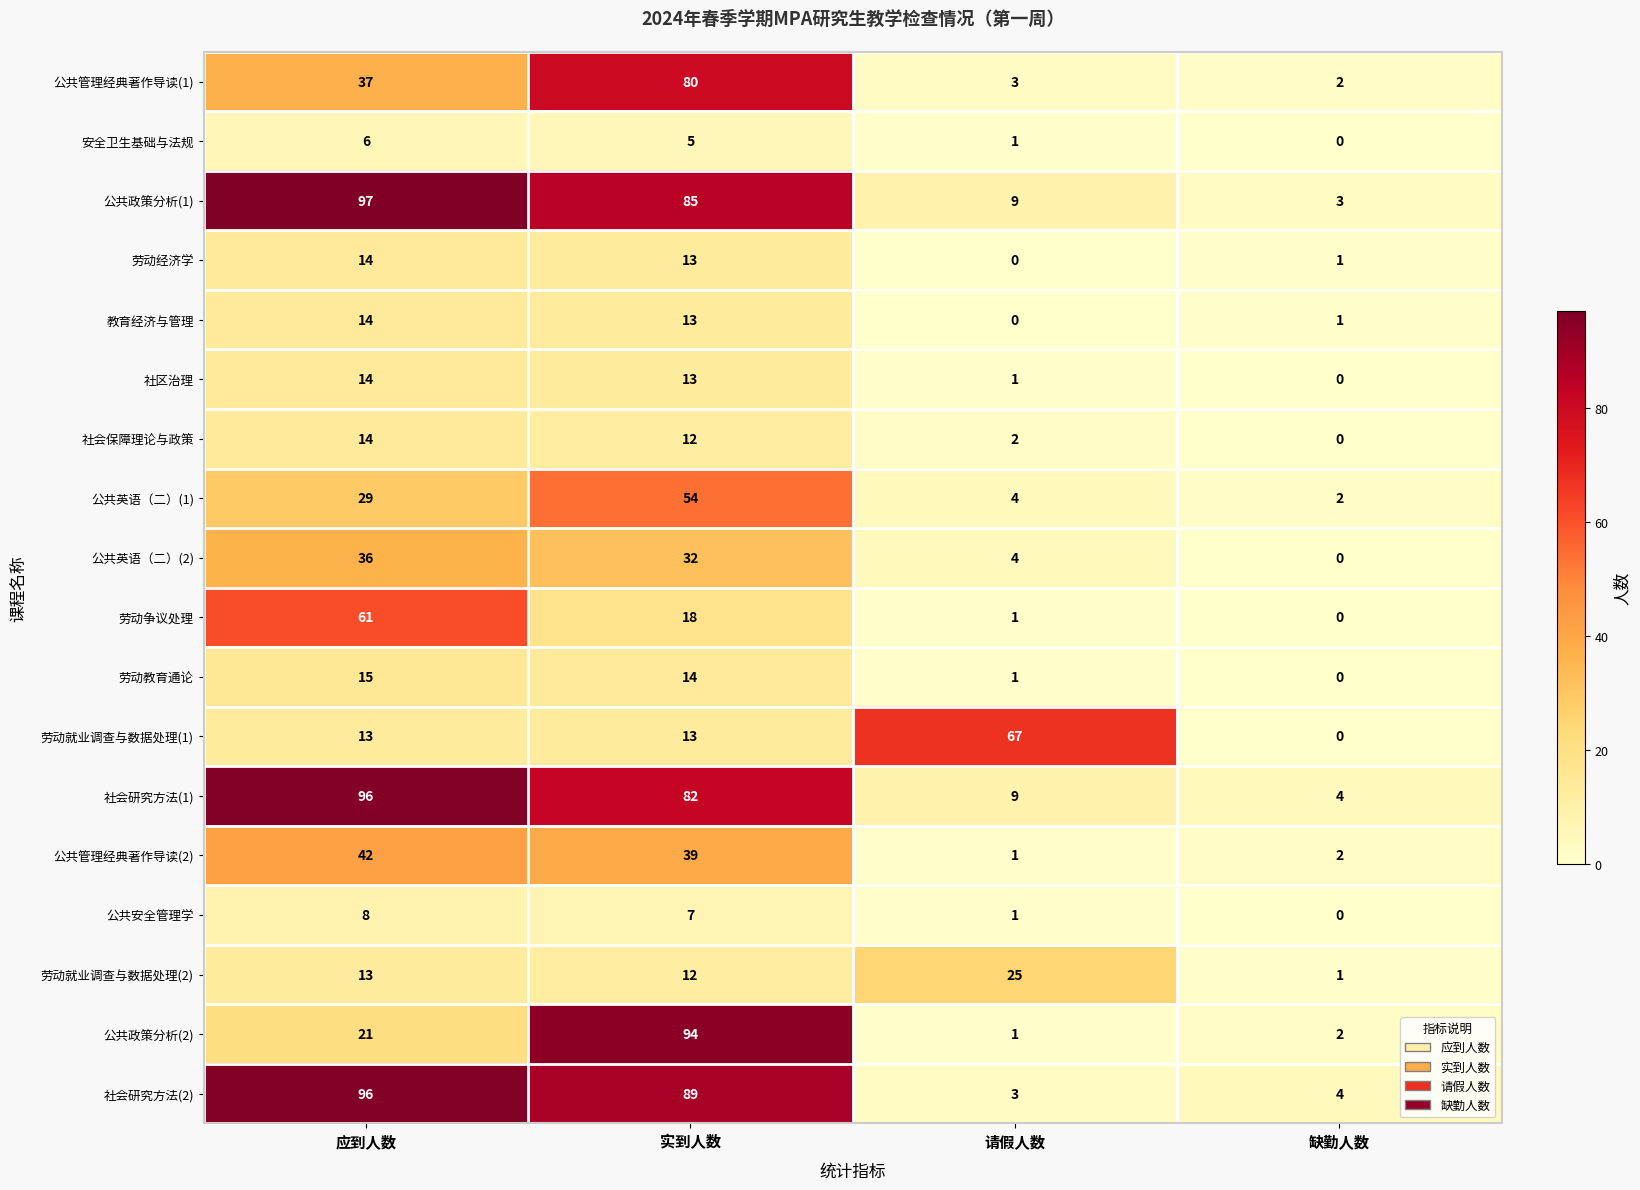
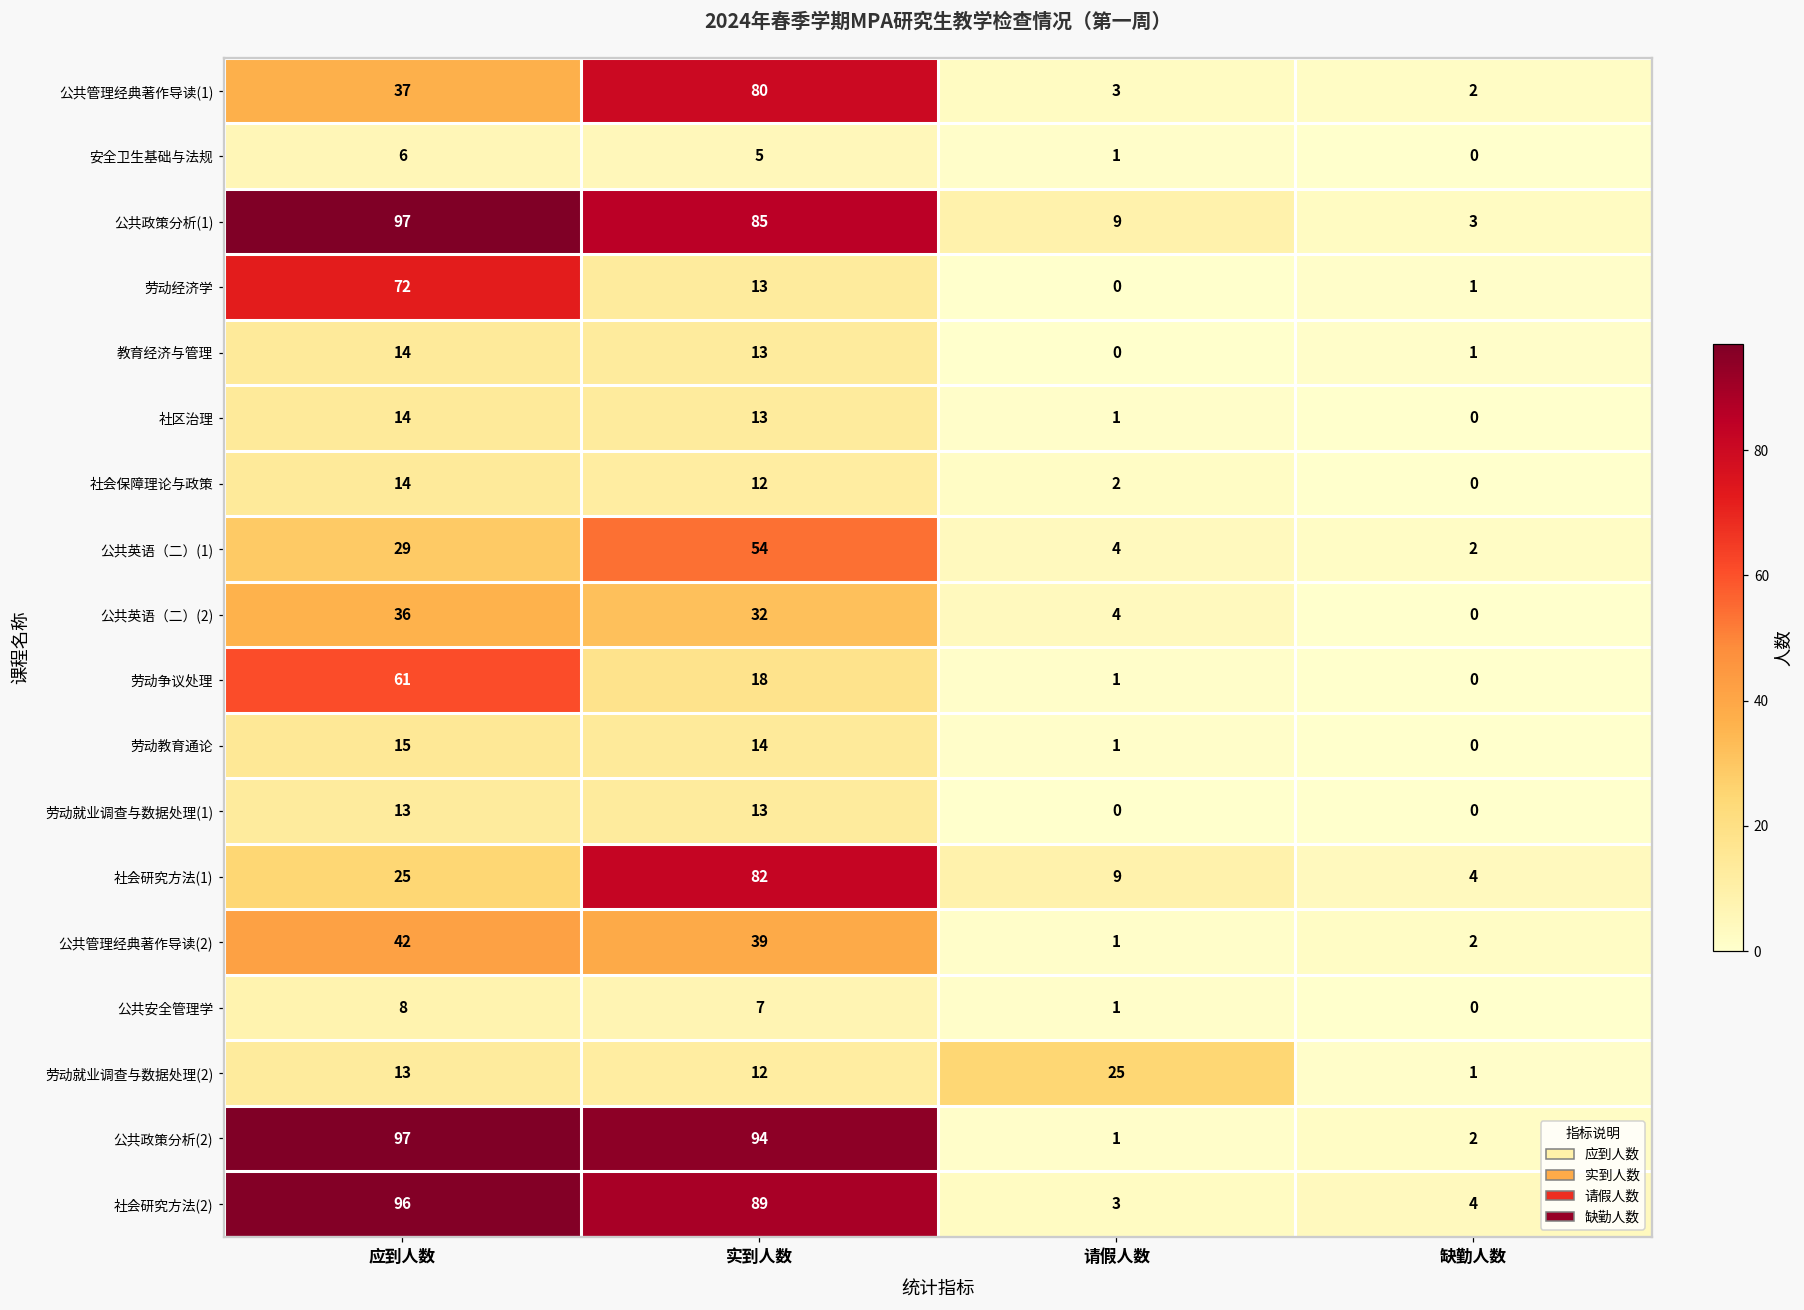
劳动经济学, 应到人数: 14 -> 72
劳动就业调查与数据处理(1), 请假人数: 67 -> 0
社会研究方法(1), 应到人数: 96 -> 25
公共政策分析(2), 应到人数: 21 -> 97
